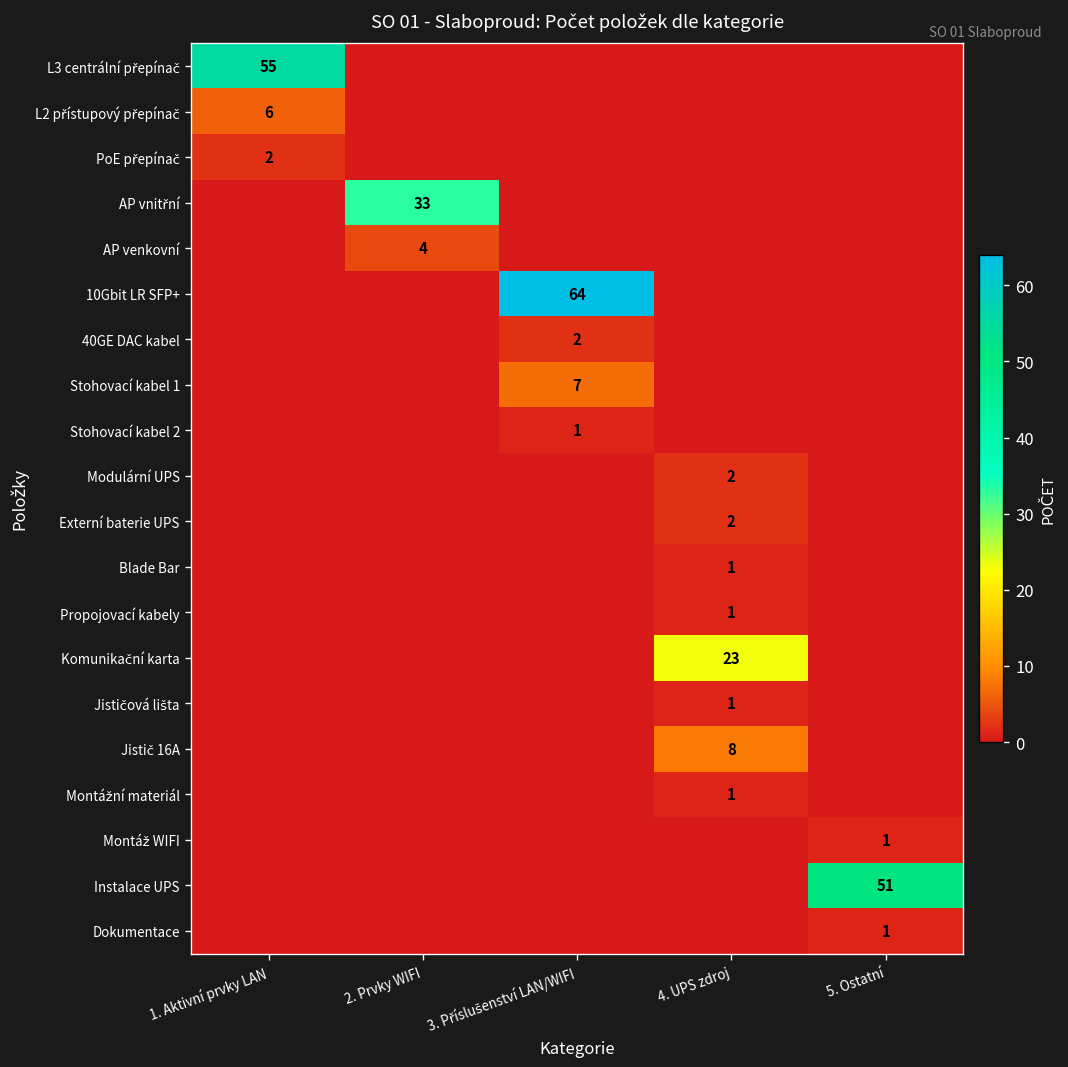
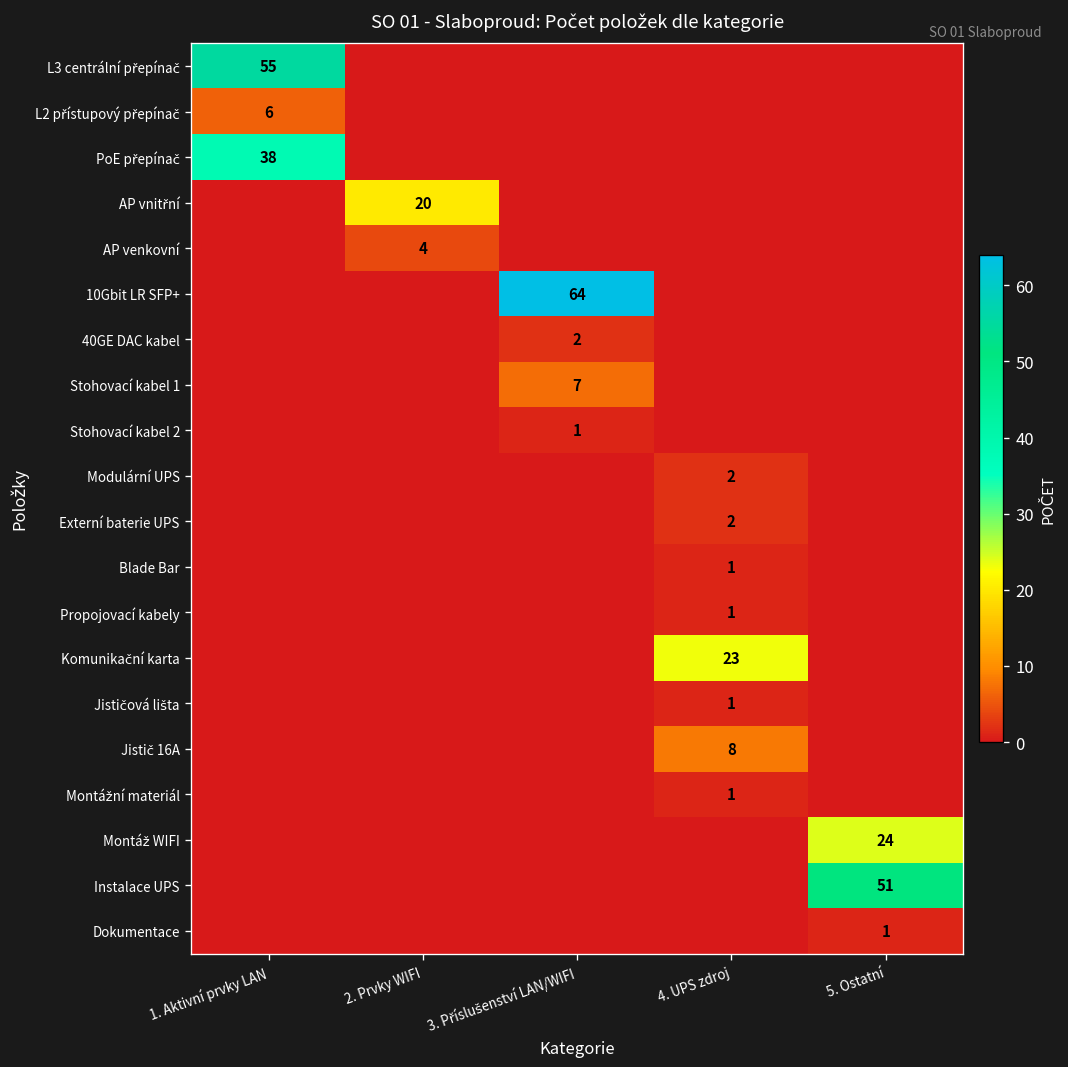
PoE přepínač, 1. Aktivní prvky LAN: 2 -> 38
AP vnitřní, 2. Prvky WIFI: 33 -> 20
Montáž WIFI, 5. Ostatní: 1 -> 24
